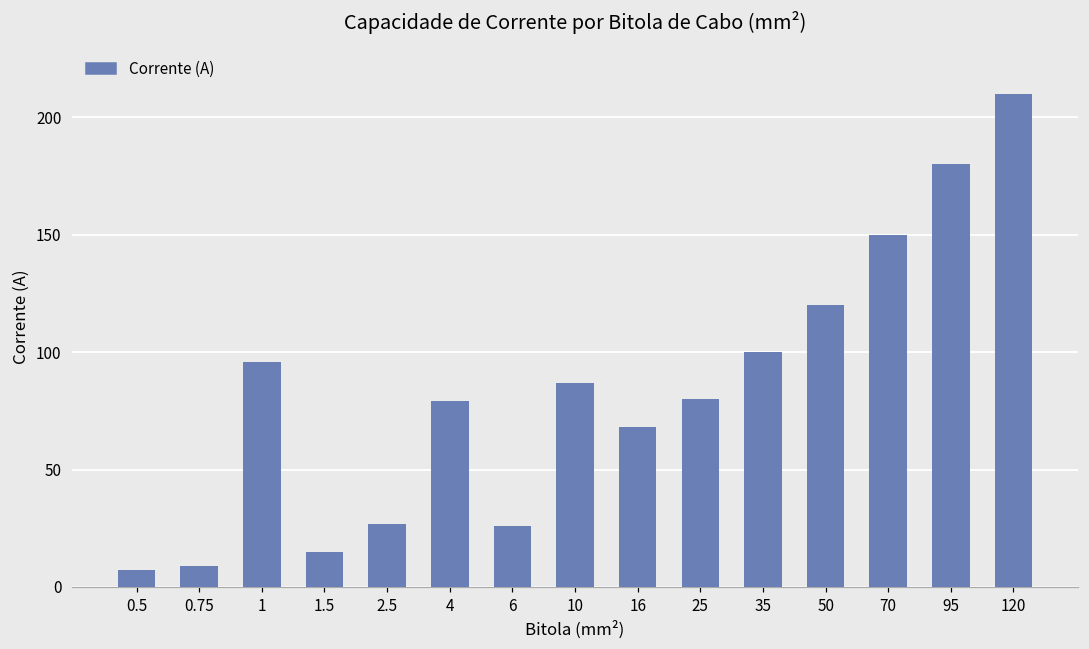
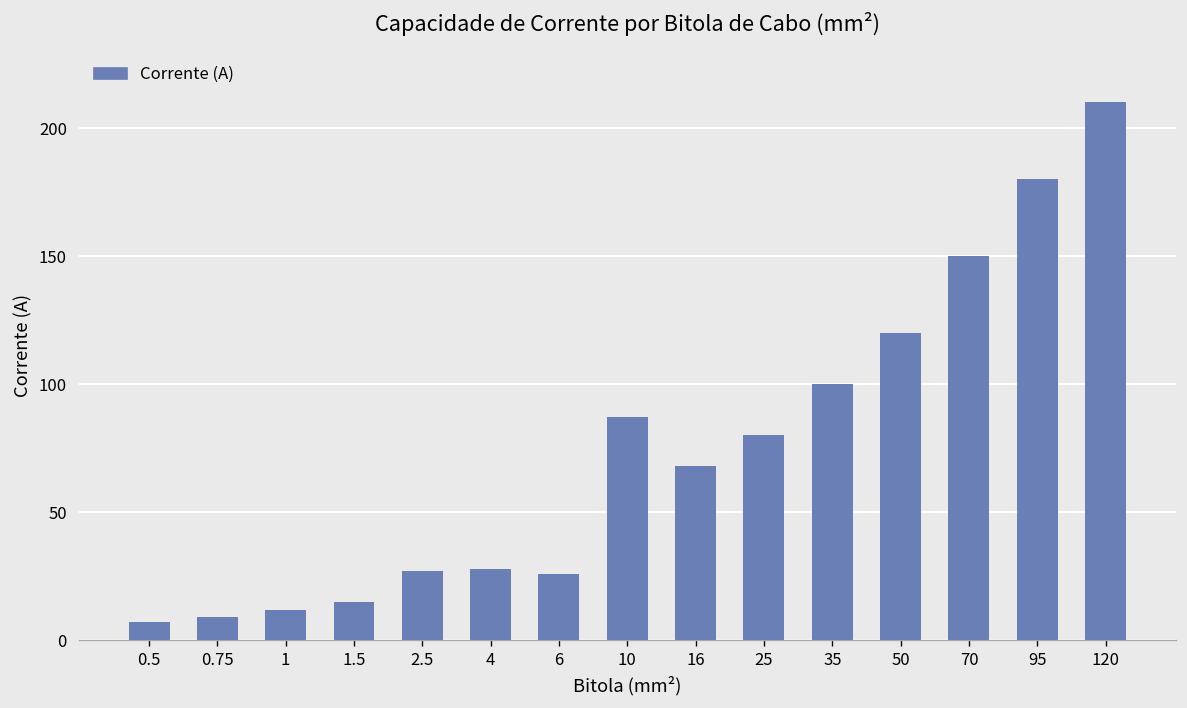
1: 96 -> 12
4: 79 -> 28
